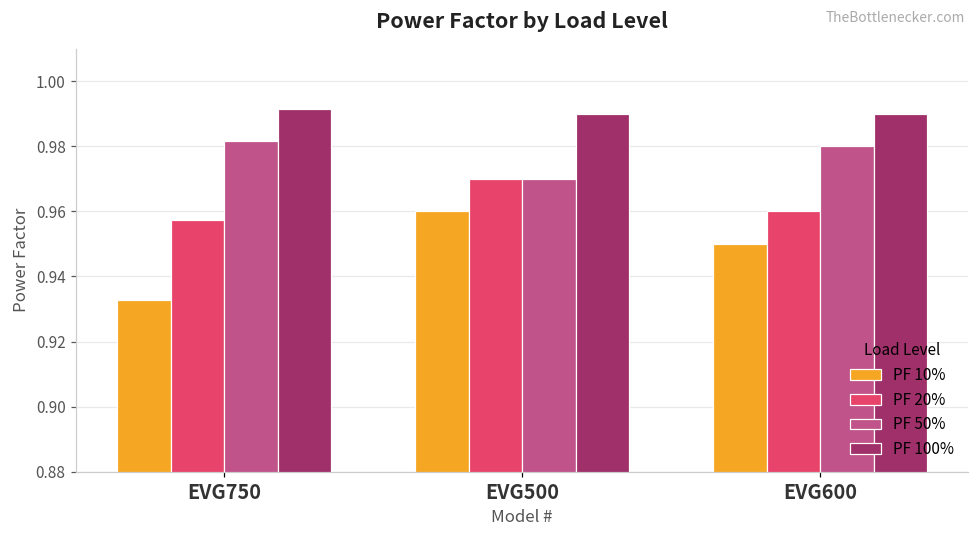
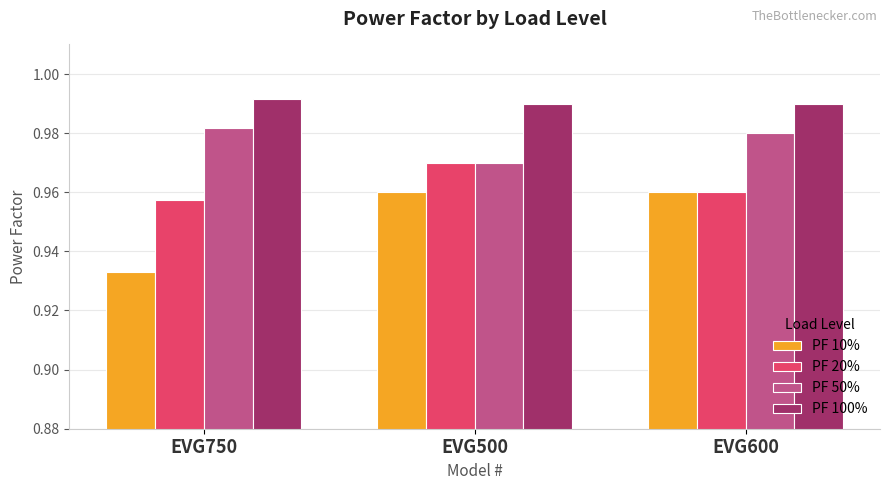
PF 10%, EVG600: 0.95 -> 0.96
